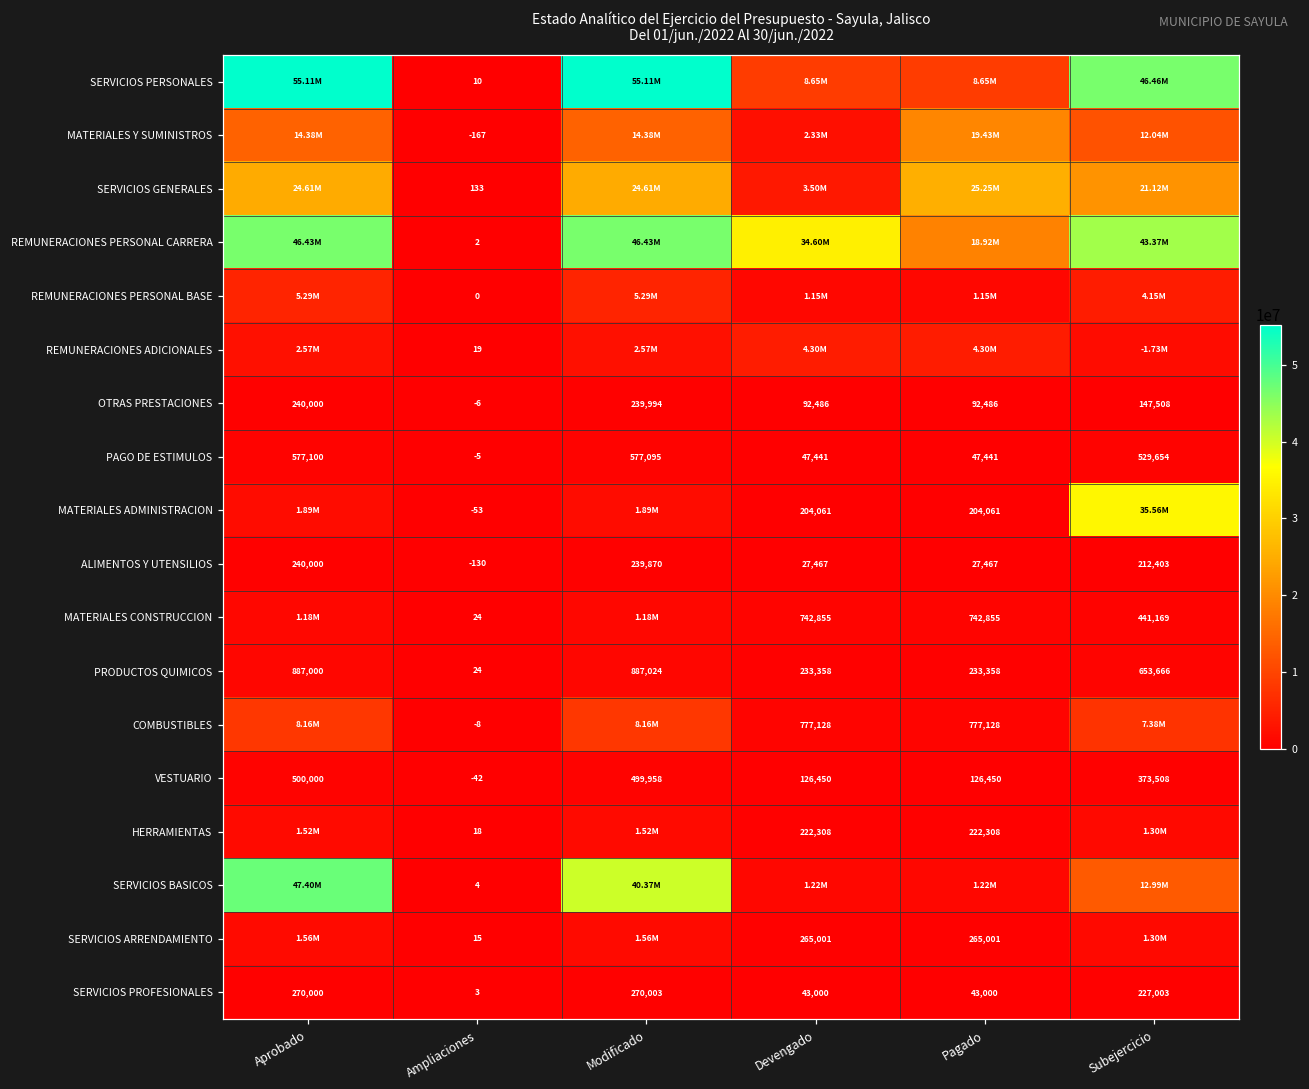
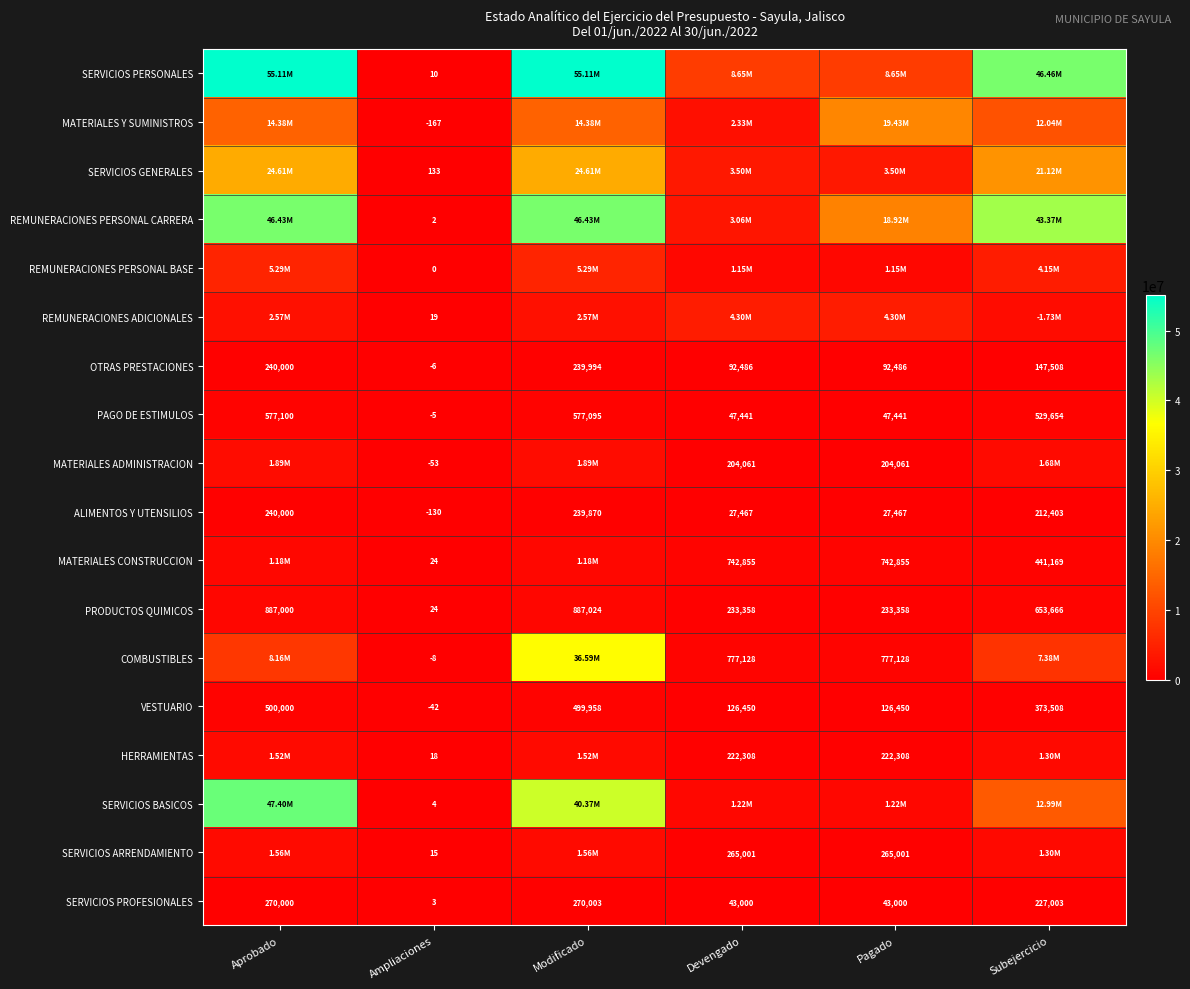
SERVICIOS GENERALES, Pagado: 25.25M -> 3.50M
REMUNERACIONES PERSONAL CARRERA, Devengado: 34.60M -> 3.06M
MATERIALES ADMINISTRACION, Subejercicio: 35.56M -> 1.68M
COMBUSTIBLES, Modificado: 8.16M -> 36.59M
